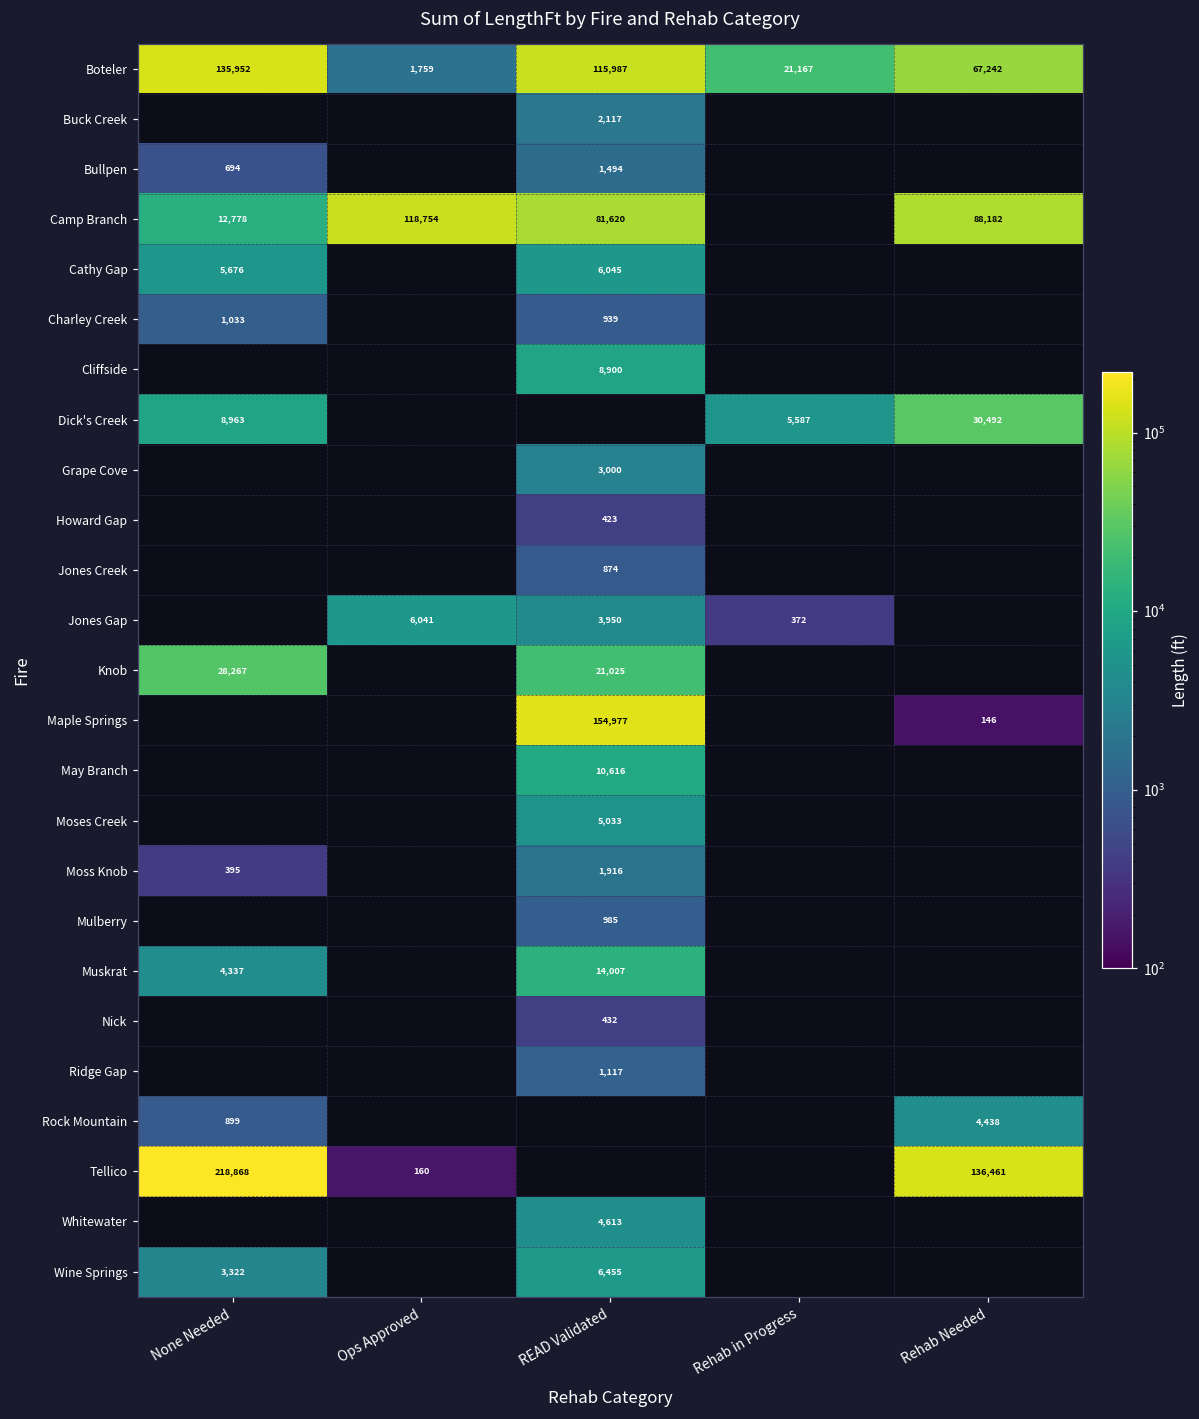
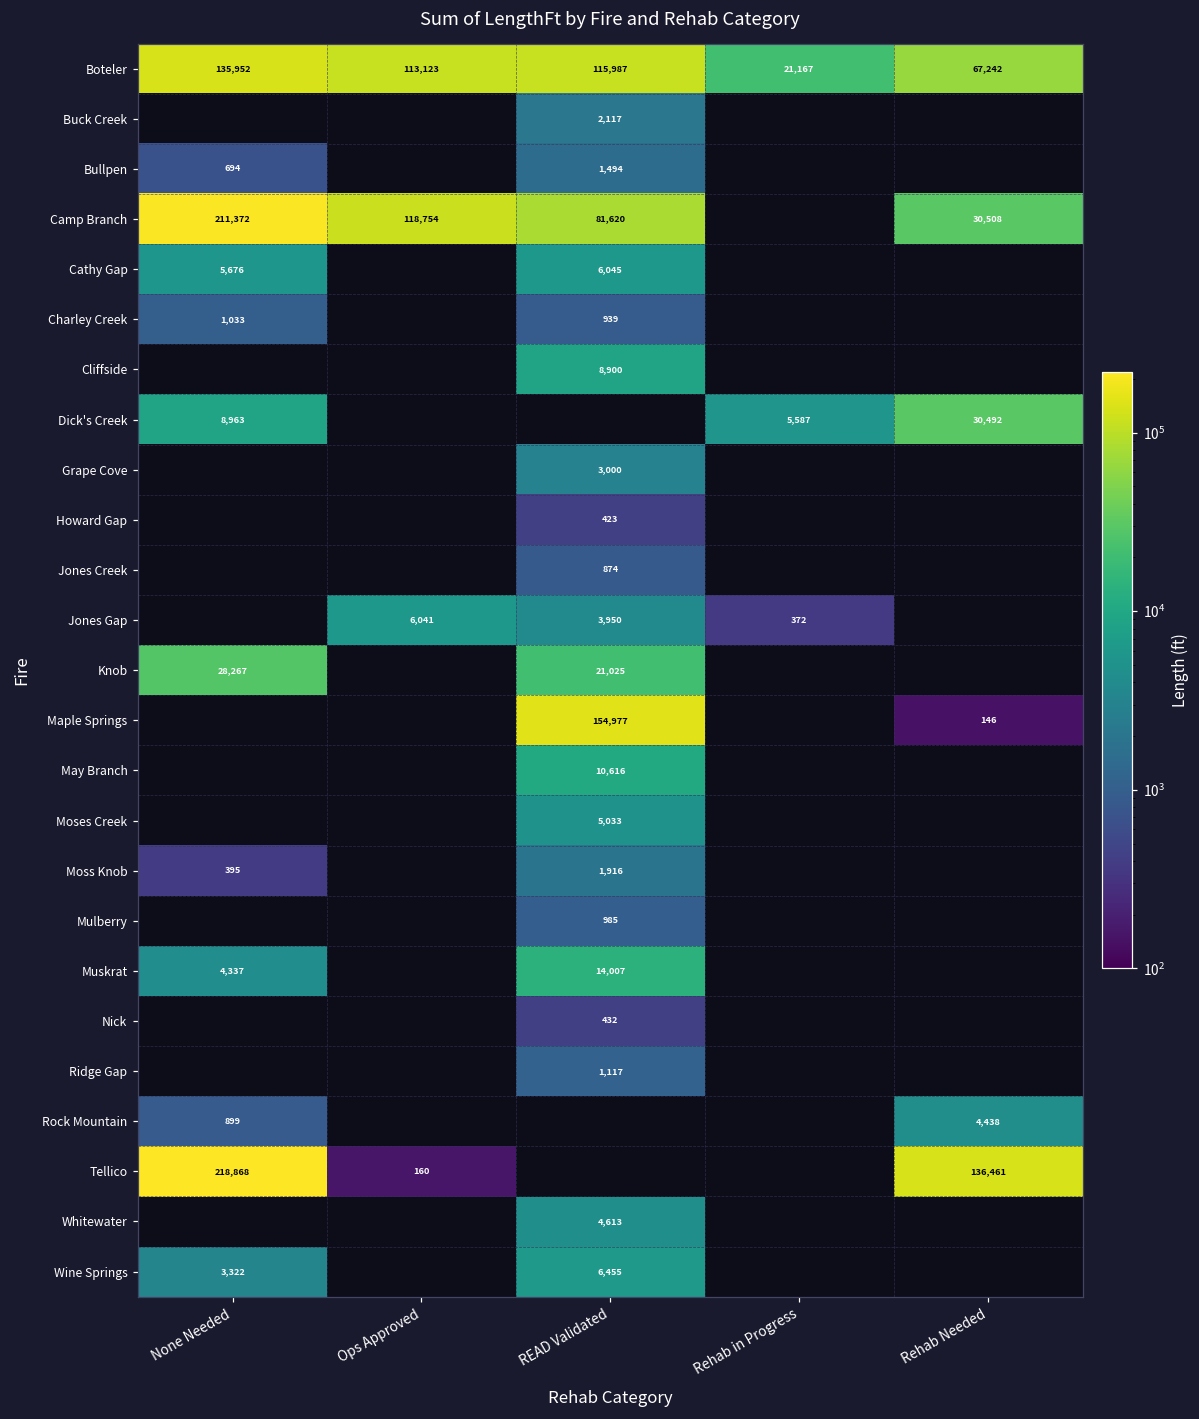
Boteler, Ops Approved: 1,759 -> 113,123
Camp Branch, None Needed: 12,778 -> 211,372
Camp Branch, Rehab Needed: 88,182 -> 30,508
